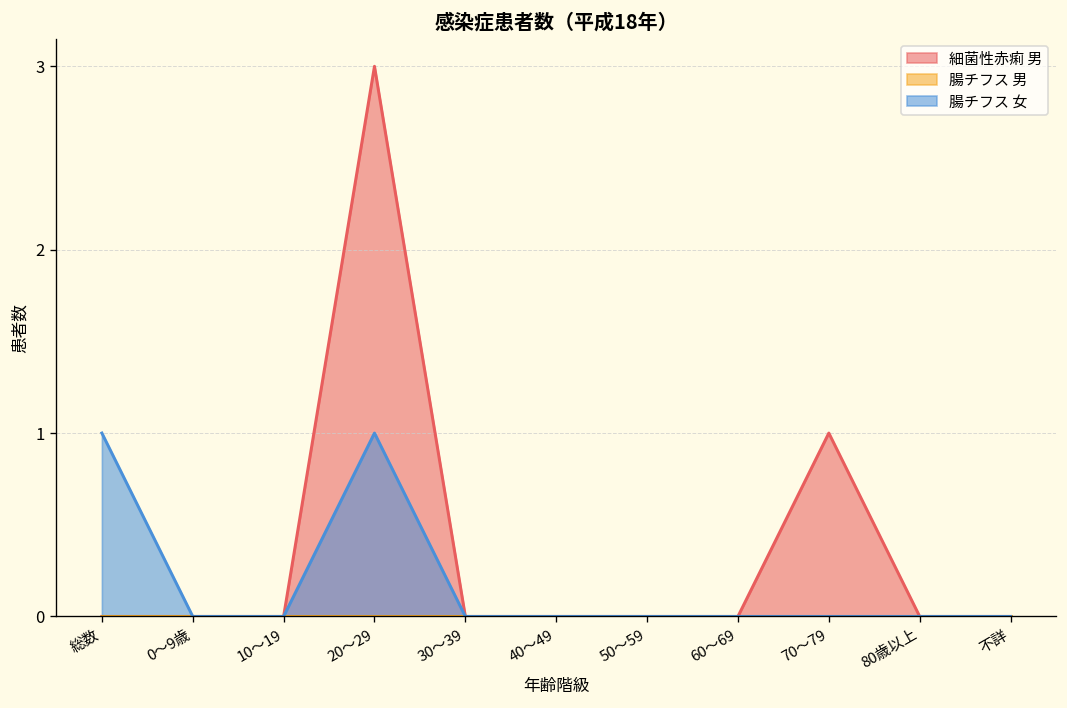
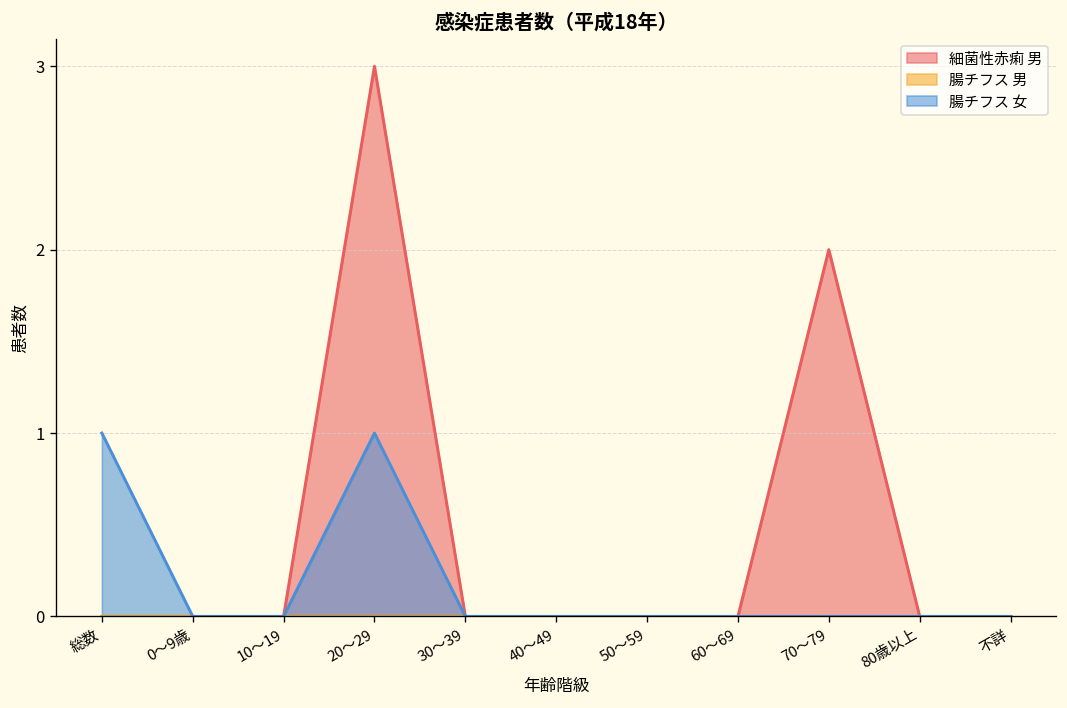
細菌性赤痢 男, 70～79: 1 -> 2
